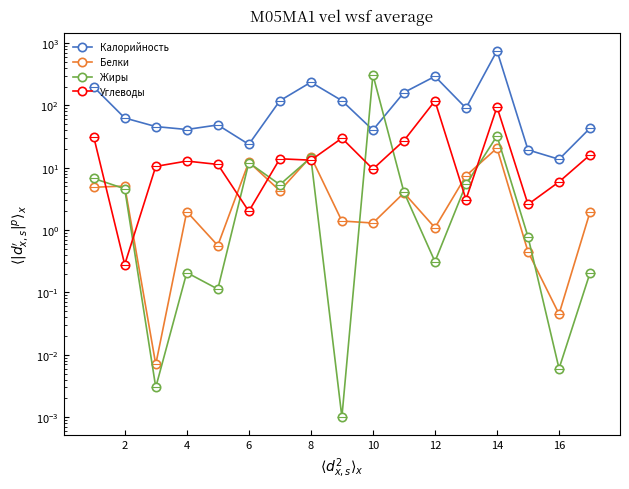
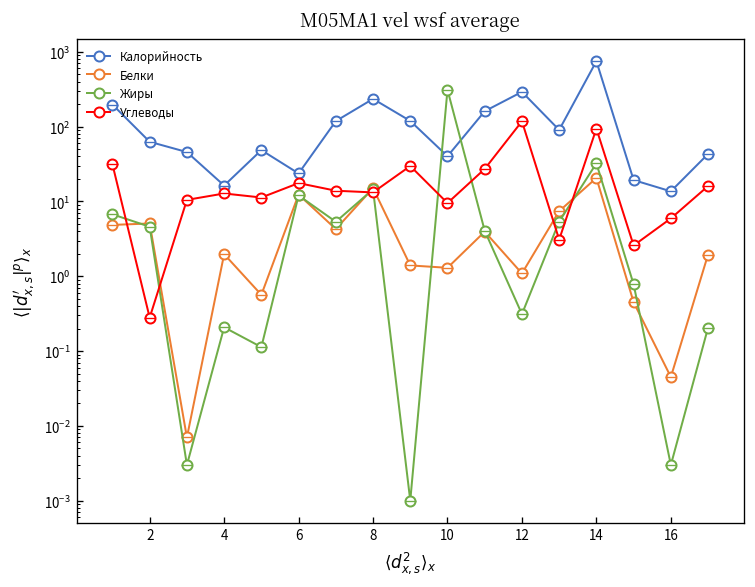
Калорийность, 4: 40 -> 16
Углеводы, 6: 2.0 -> 18
Жиры, 16: 0.006 -> 0.003
